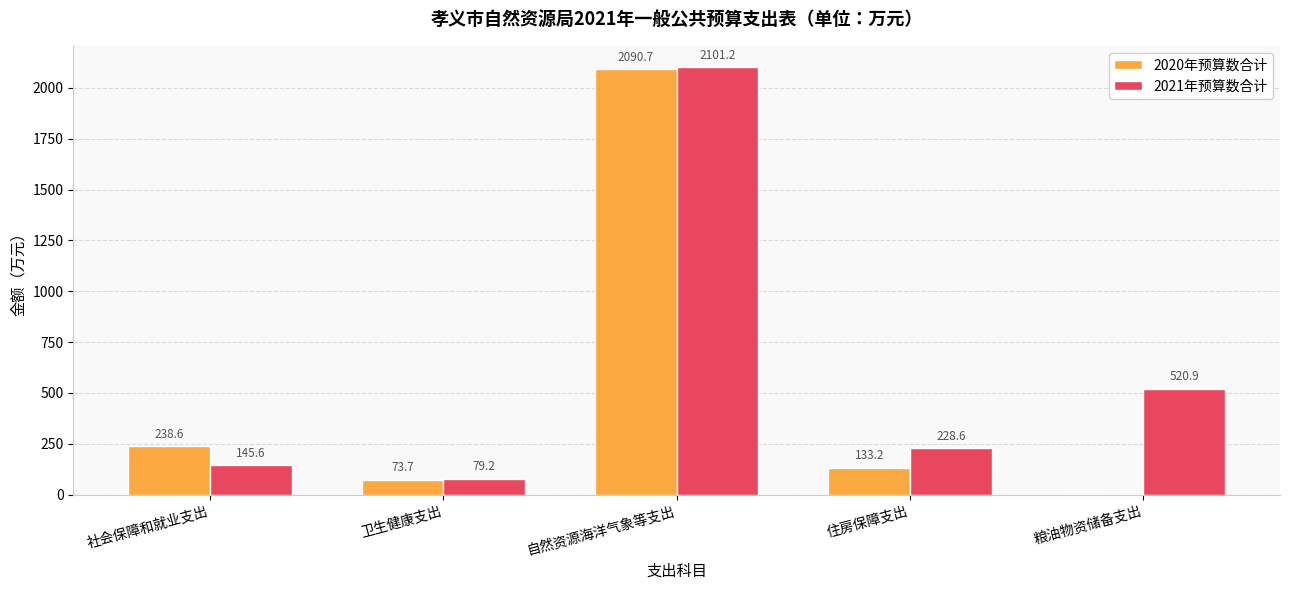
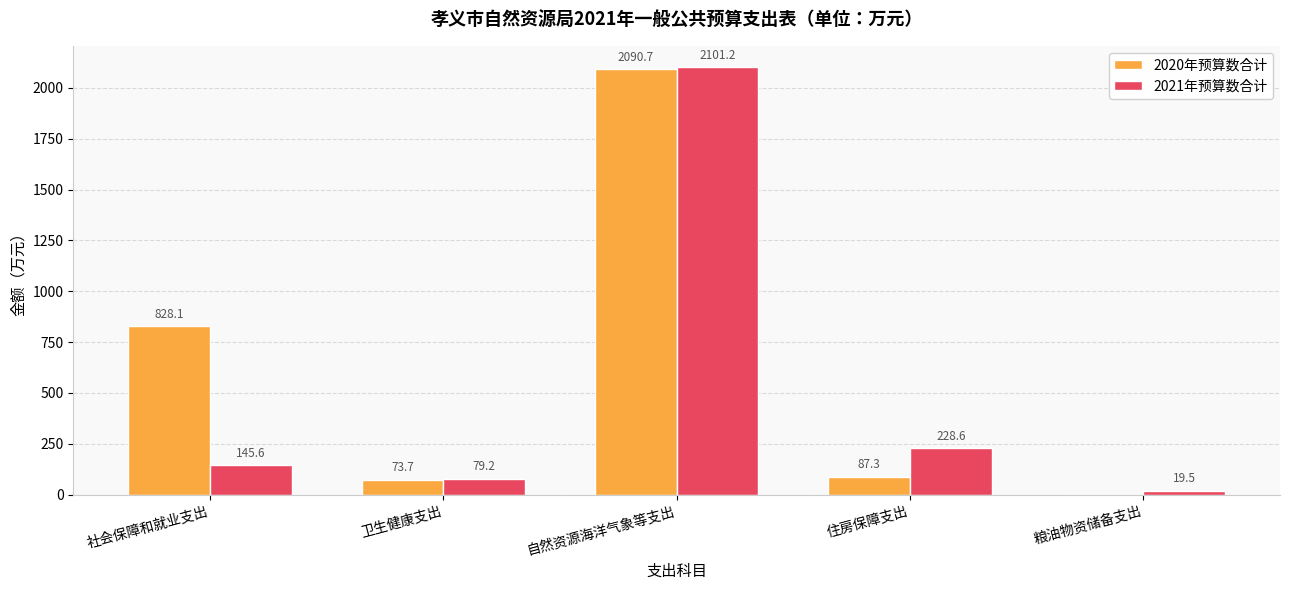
2020年预算数合计, 社会保障和就业支出: 238.6 -> 828.1
2020年预算数合计, 住房保障支出: 133.2 -> 87.3
2021年预算数合计, 粮油物资储备支出: 520.9 -> 19.5
